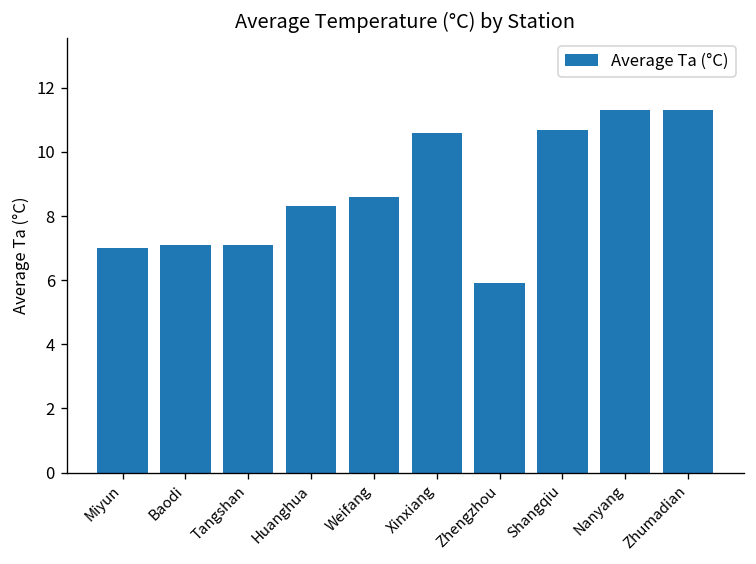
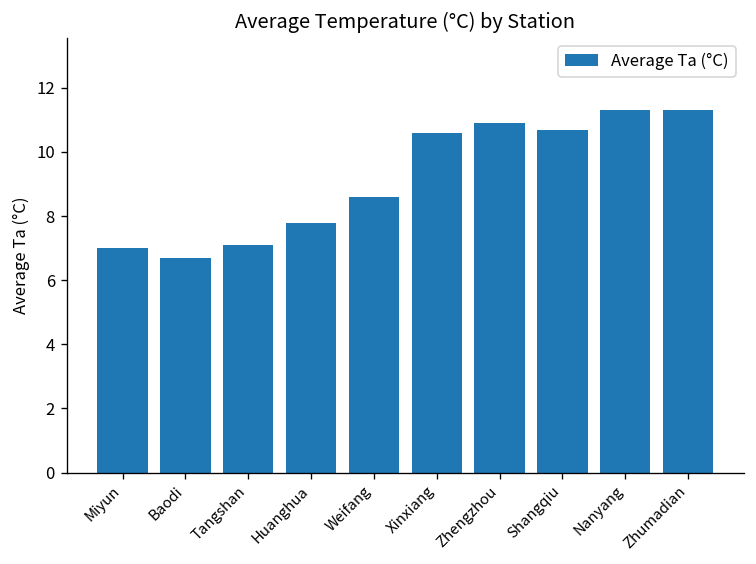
Baodi: 7.1 -> 6.7
Huanghua: 8.3 -> 7.8
Zhengzhou: 5.9 -> 10.9
